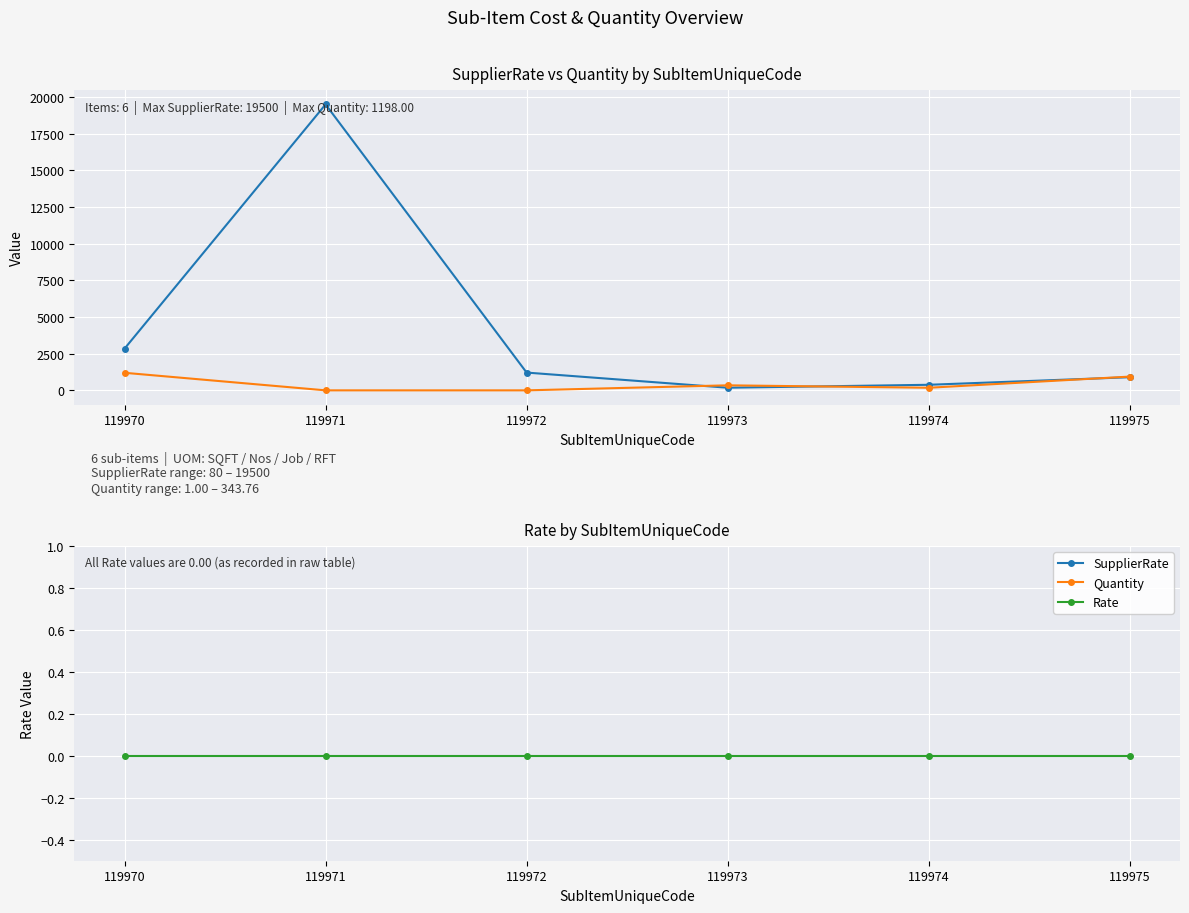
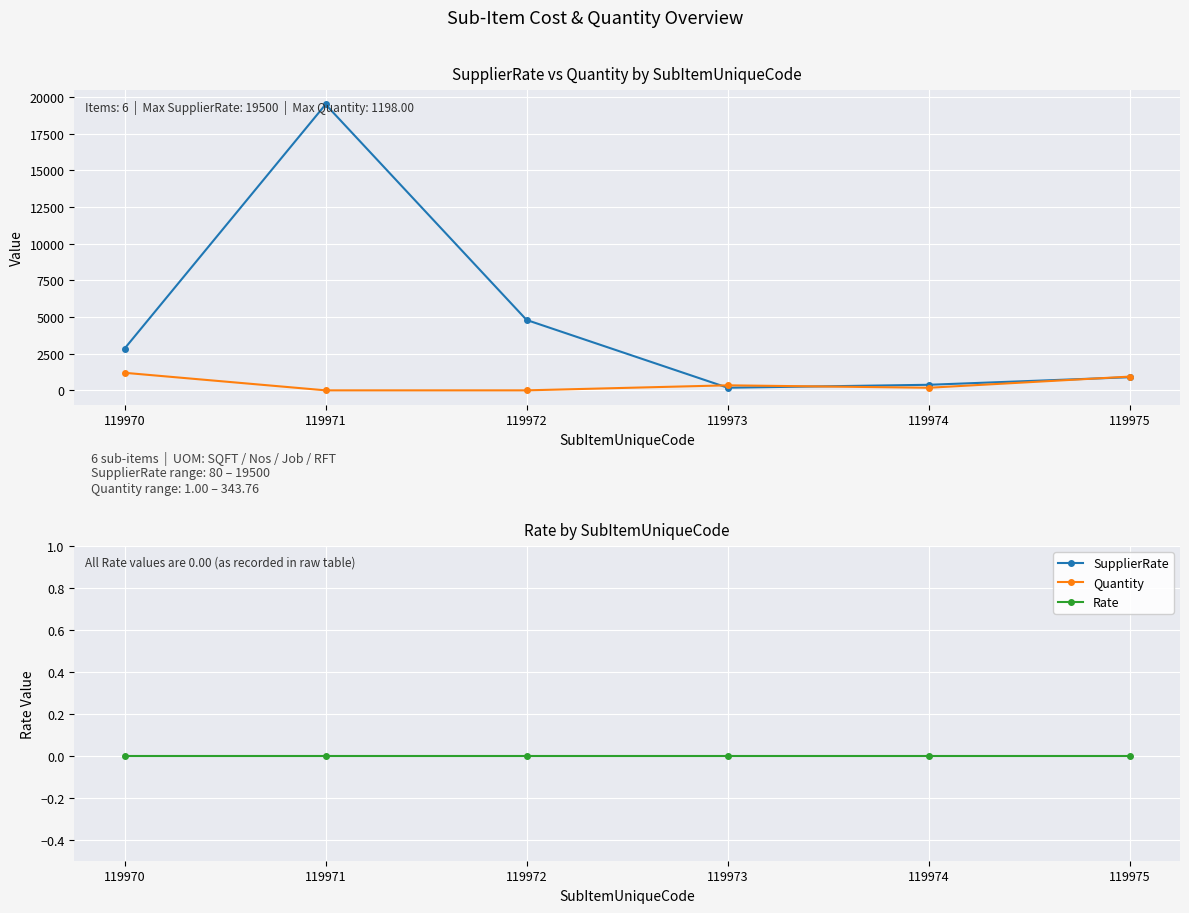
SupplierRate vs Quantity by SubItemUniqueCode, SupplierRate, 119972: 1200 -> 4800
